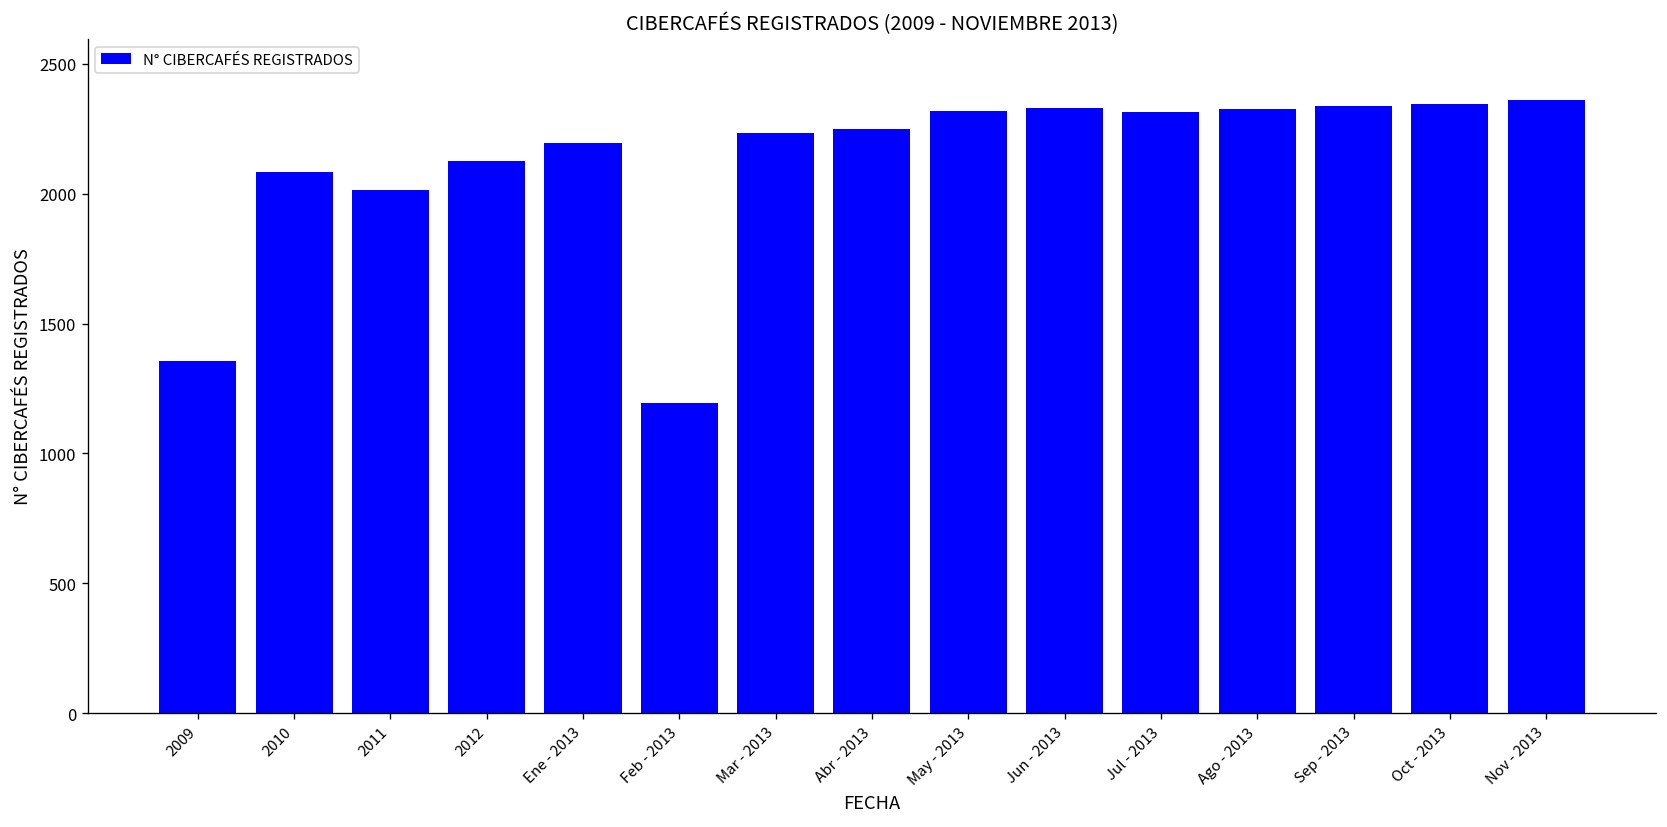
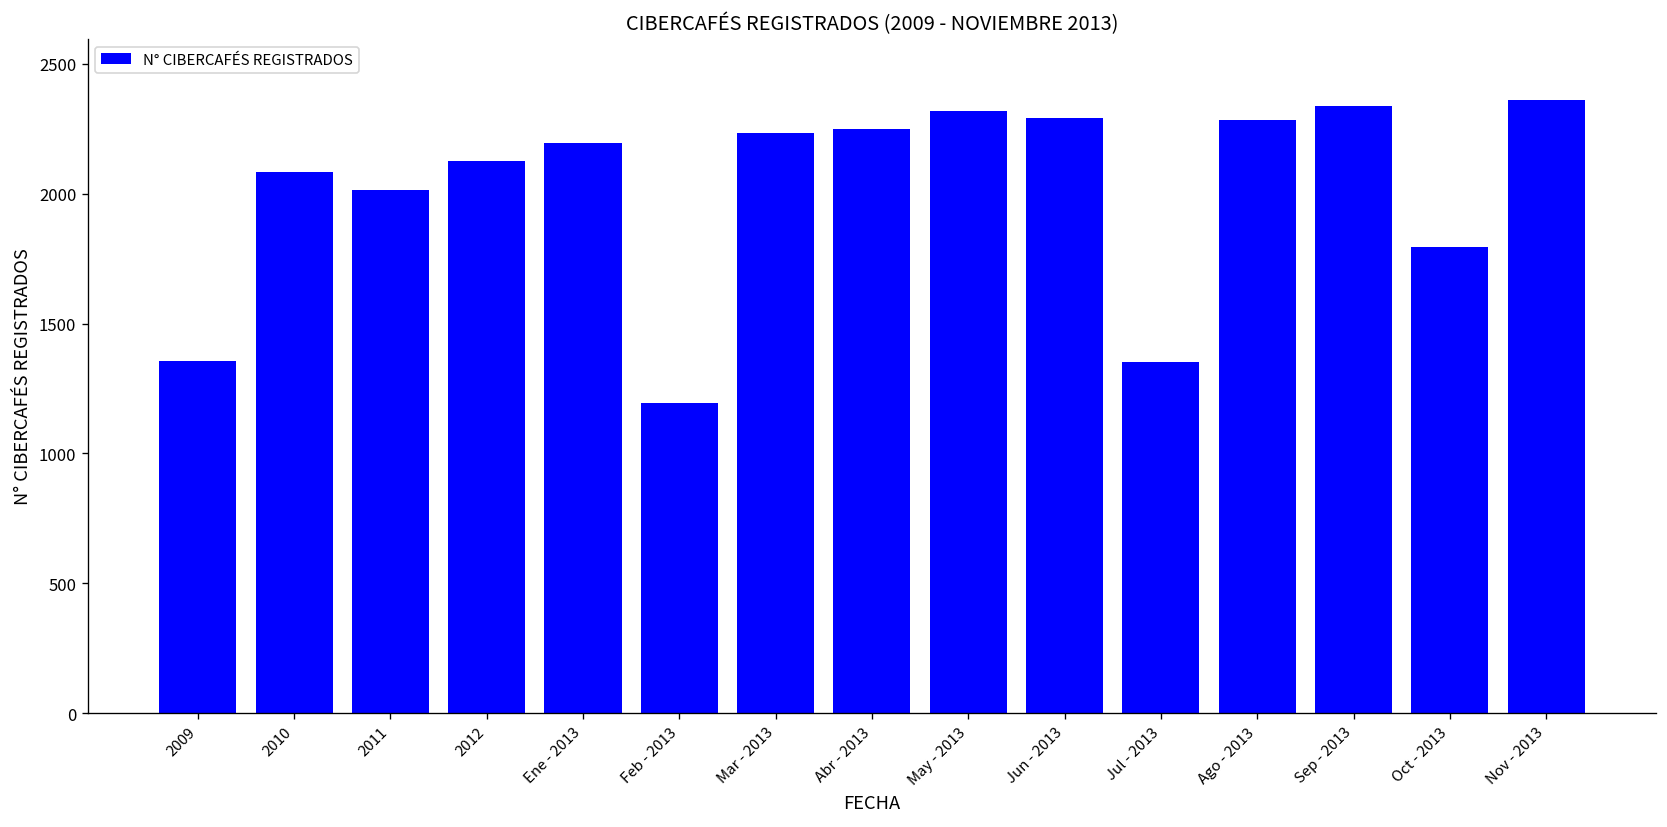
Jun - 2013: 2330 -> 2290
Jul - 2013: 2310 -> 1350
Ago - 2013: 2330 -> 2280
Oct - 2013: 2350 -> 1800
